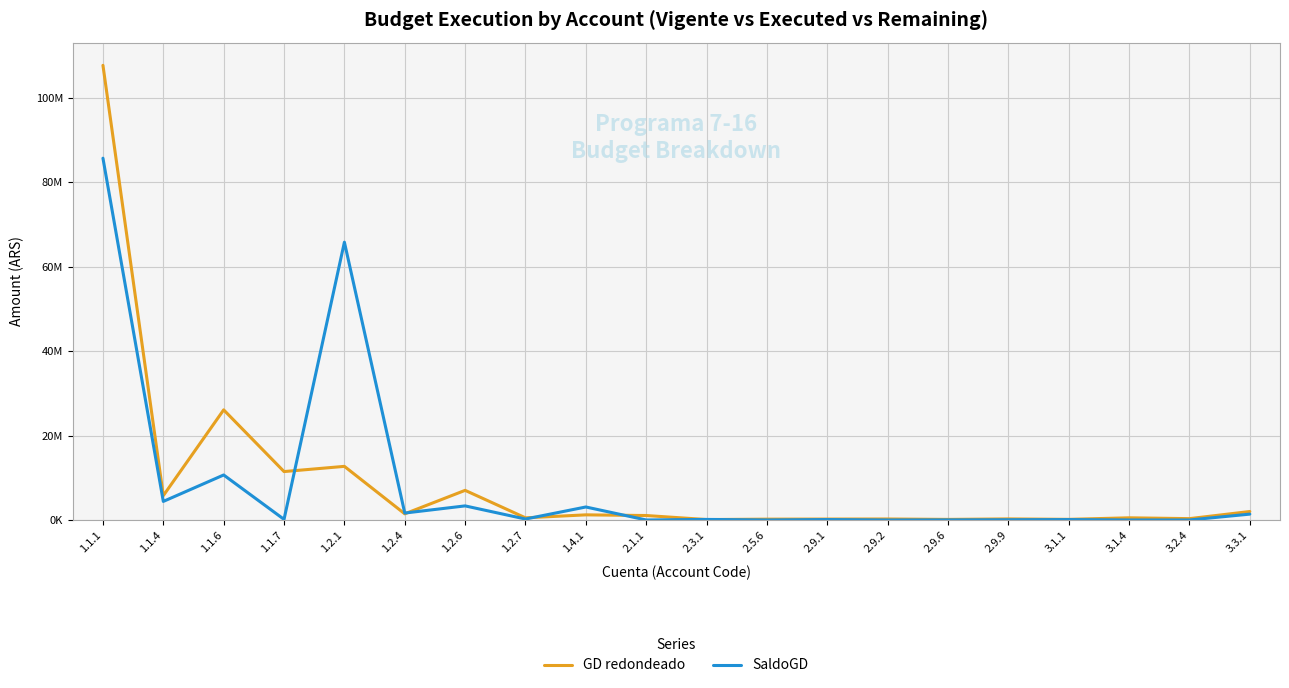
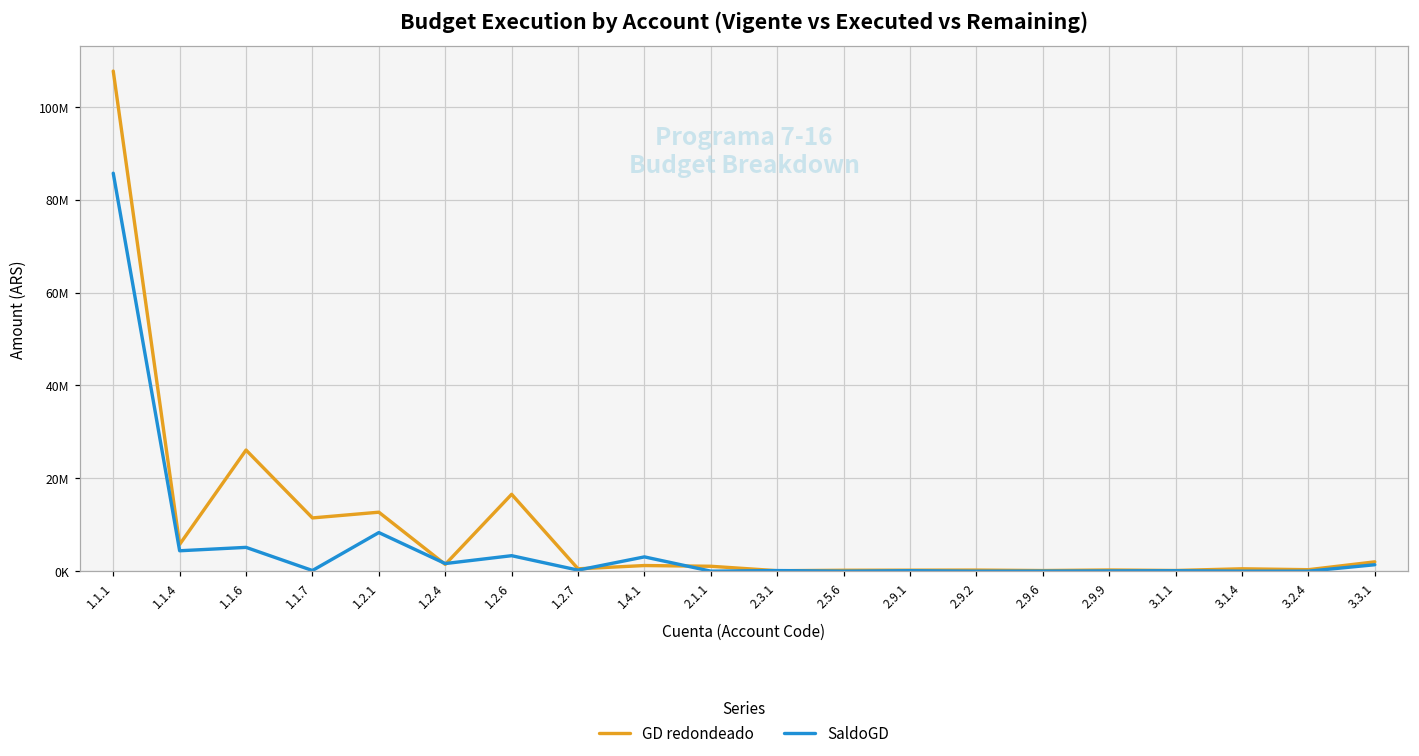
SaldoGD, 1.1.6: 11000000 -> 5000000
SaldoGD, 1.2.1: 66000000 -> 8000000
GD redondeado, 1.2.6: 7000000 -> 17000000
